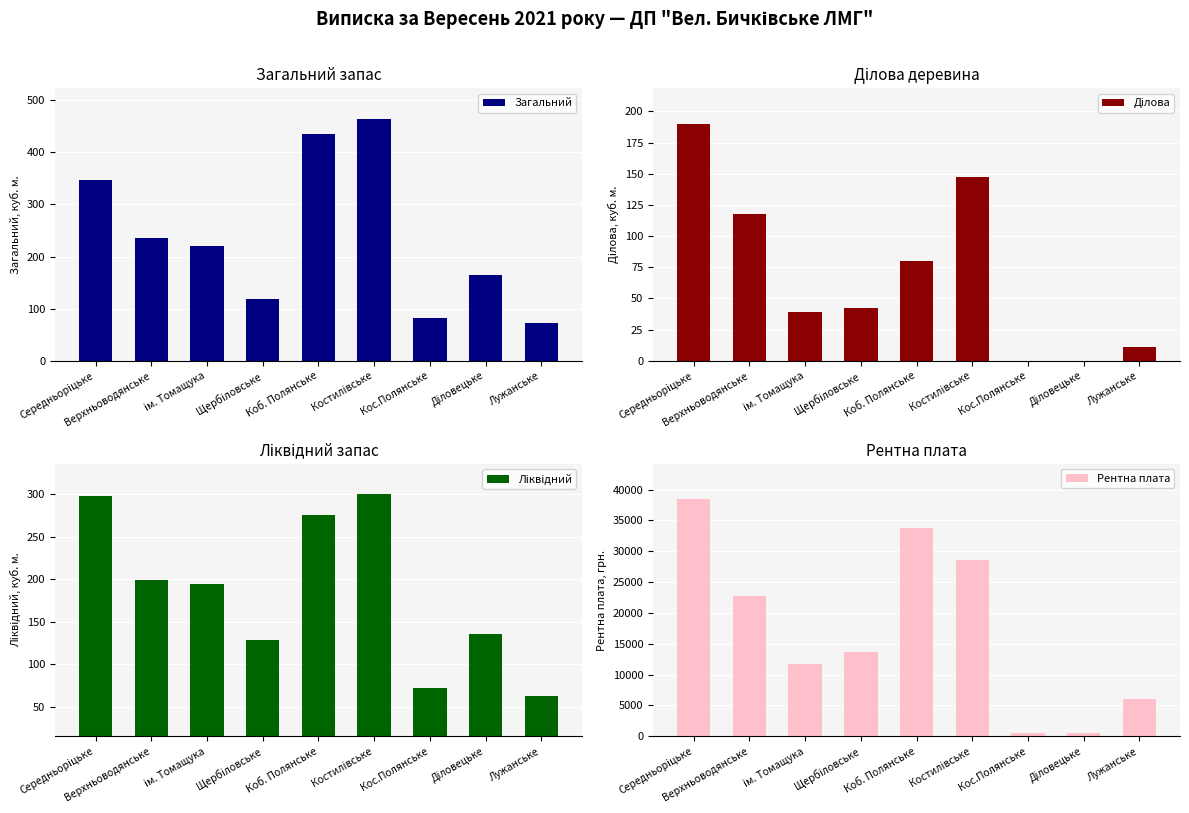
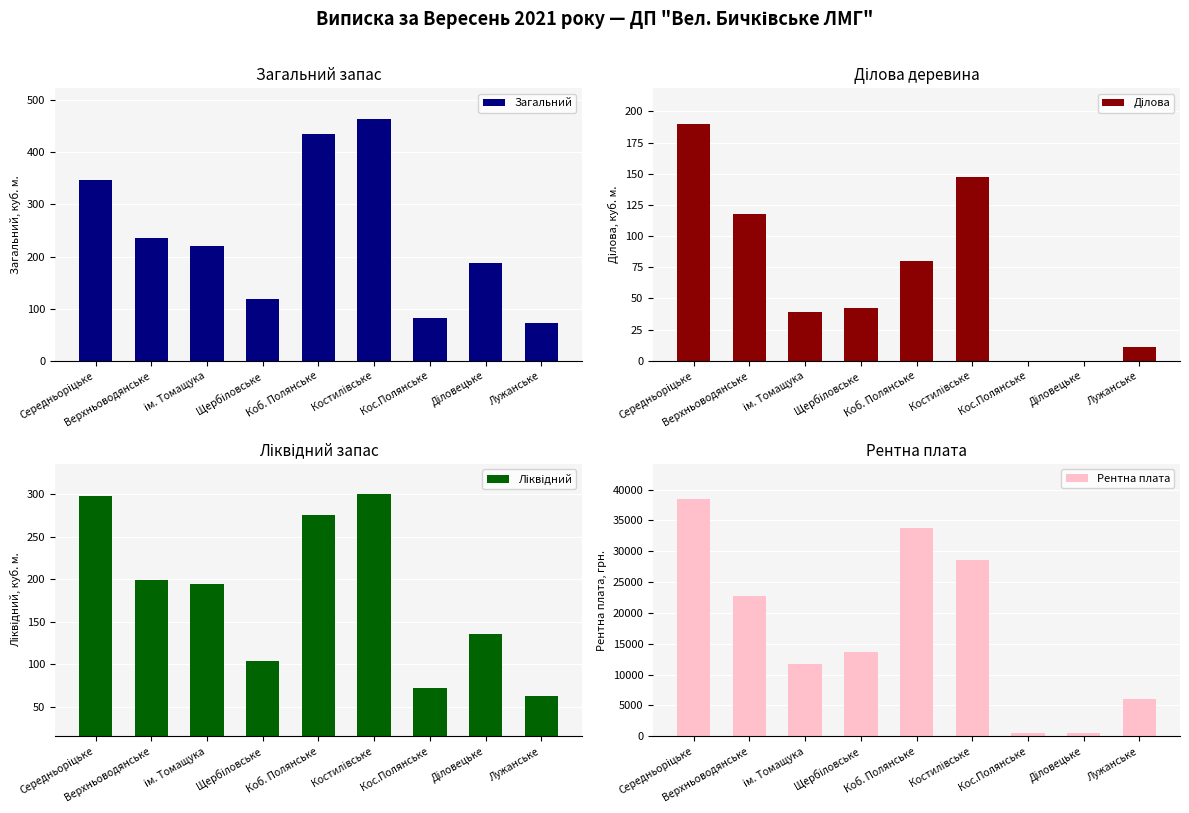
Загальний запас, Діловецьке: 160 -> 190
Ліквідний запас, Щербіловське: 130 -> 100
